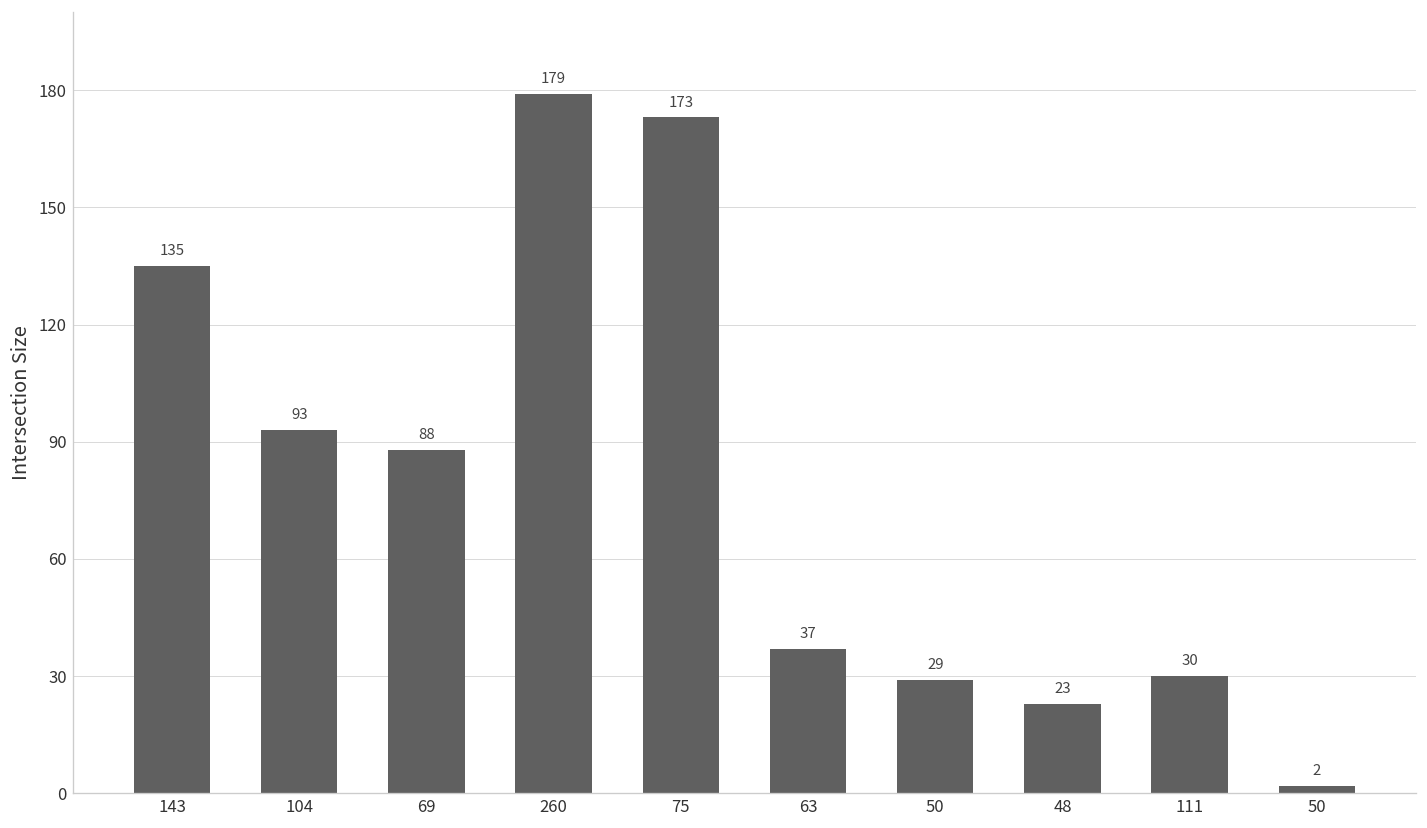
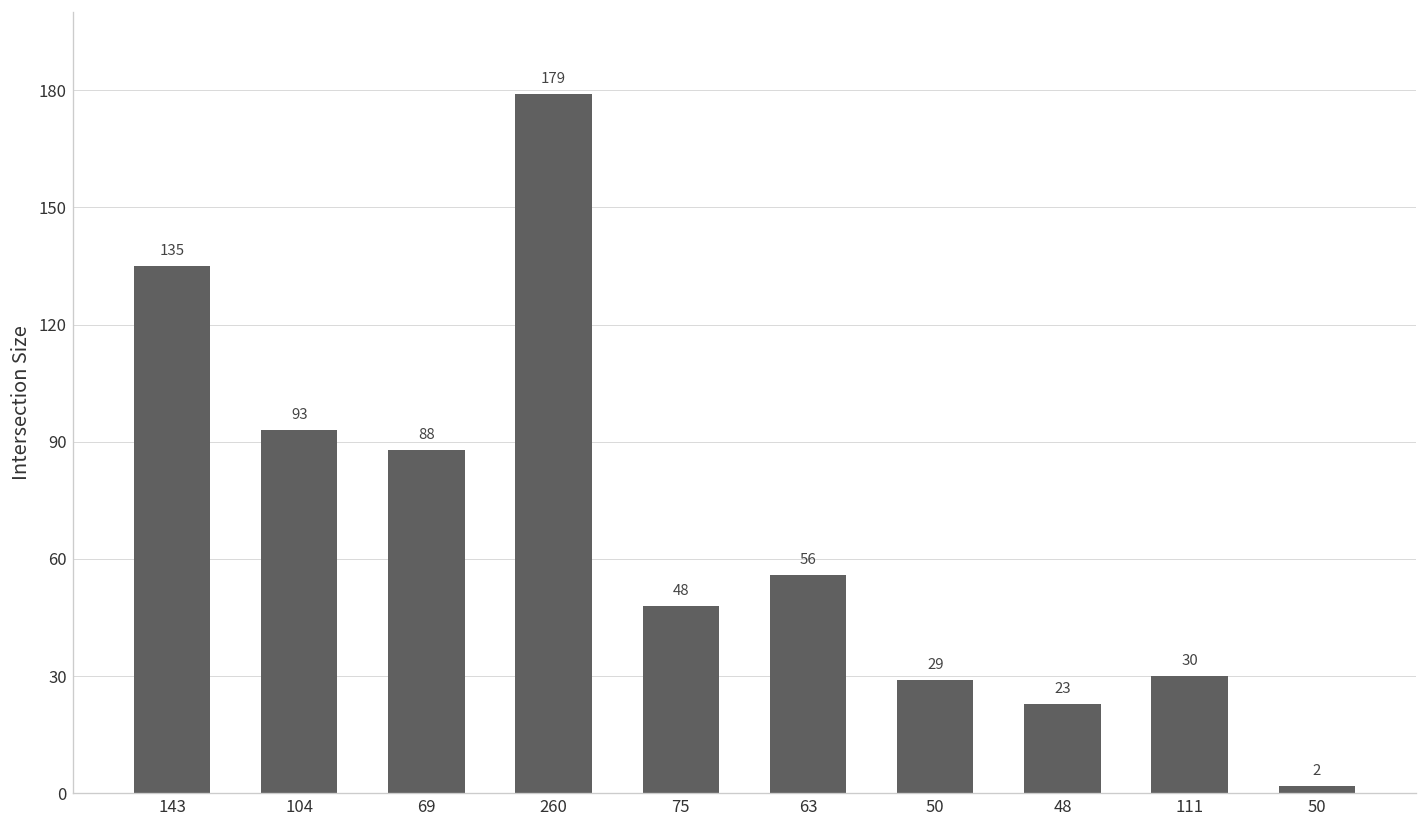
75: 173 -> 48
63: 37 -> 56
